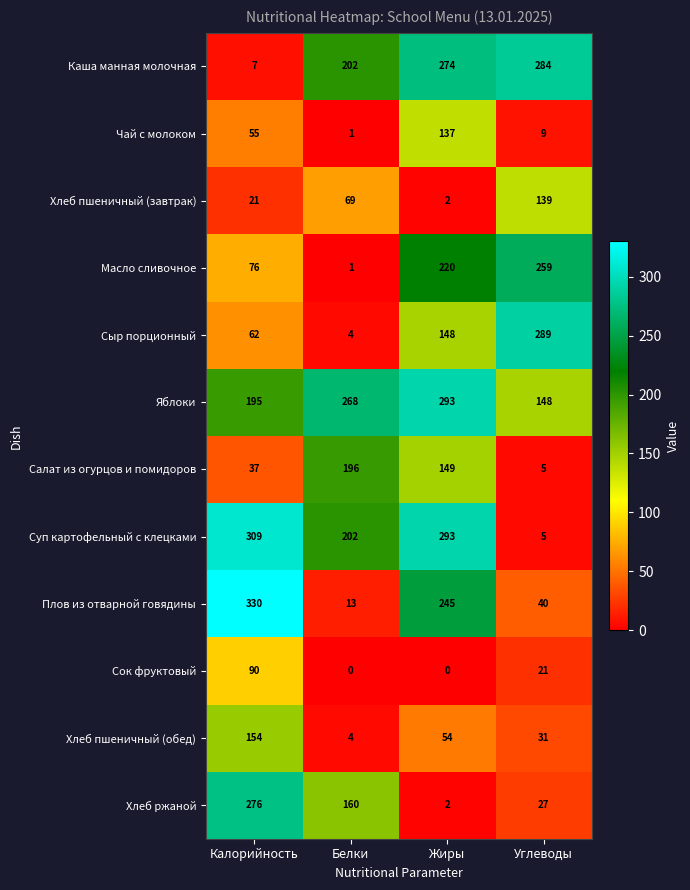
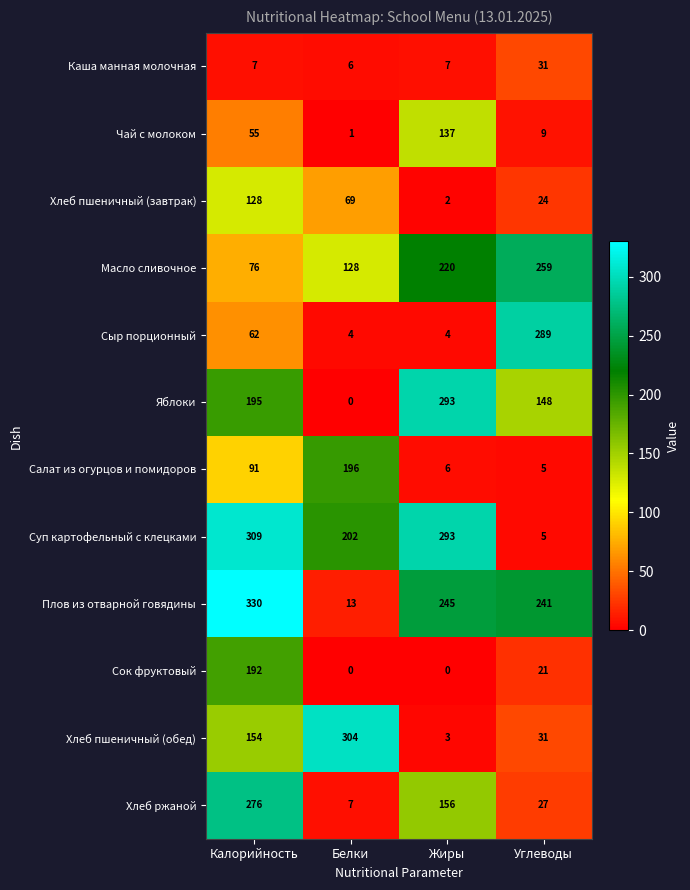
Каша манная молочная, Белки: 202 -> 6
Каша манная молочная, Жиры: 274 -> 7
Каша манная молочная, Углеводы: 284 -> 31
Хлеб пшеничный (завтрак), Калорийность: 21 -> 128
Хлеб пшеничный (завтрак), Углеводы: 139 -> 24
Масло сливочное, Белки: 1 -> 128
Сыр порционный, Жиры: 148 -> 4
Яблоки, Белки: 268 -> 0
Салат из огурцов и помидоров, Калорийность: 37 -> 91
Салат из огурцов и помидоров, Жиры: 149 -> 6
Плов из отварной говядины, Углеводы: 40 -> 241
Сок фруктовый, Калорийность: 90 -> 192
Хлеб пшеничный (обед), Белки: 4 -> 304
Хлеб пшеничный (обед), Жиры: 54 -> 3
Хлеб ржаной, Белки: 160 -> 7
Хлеб ржаной, Жиры: 2 -> 156
